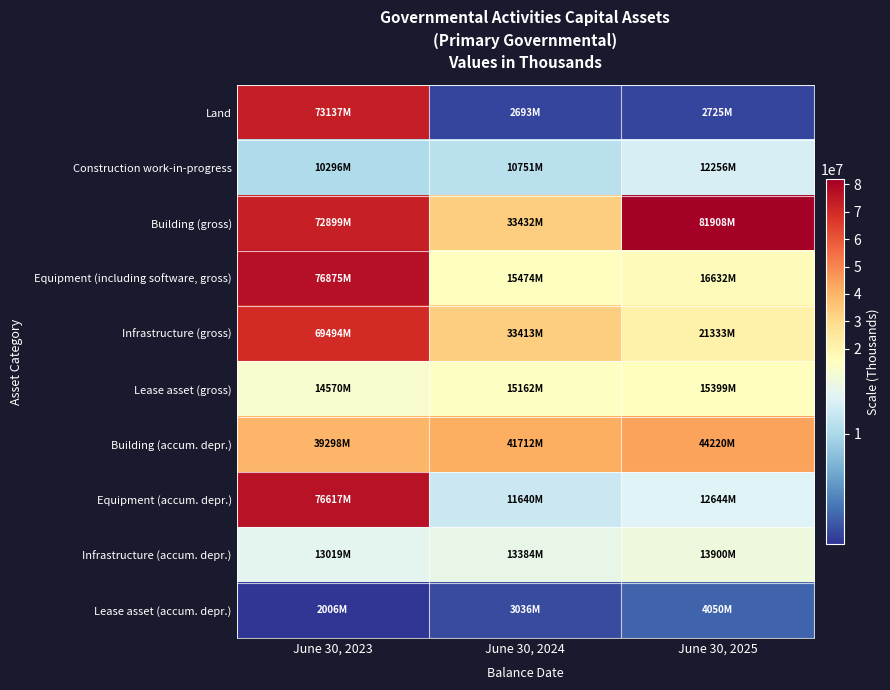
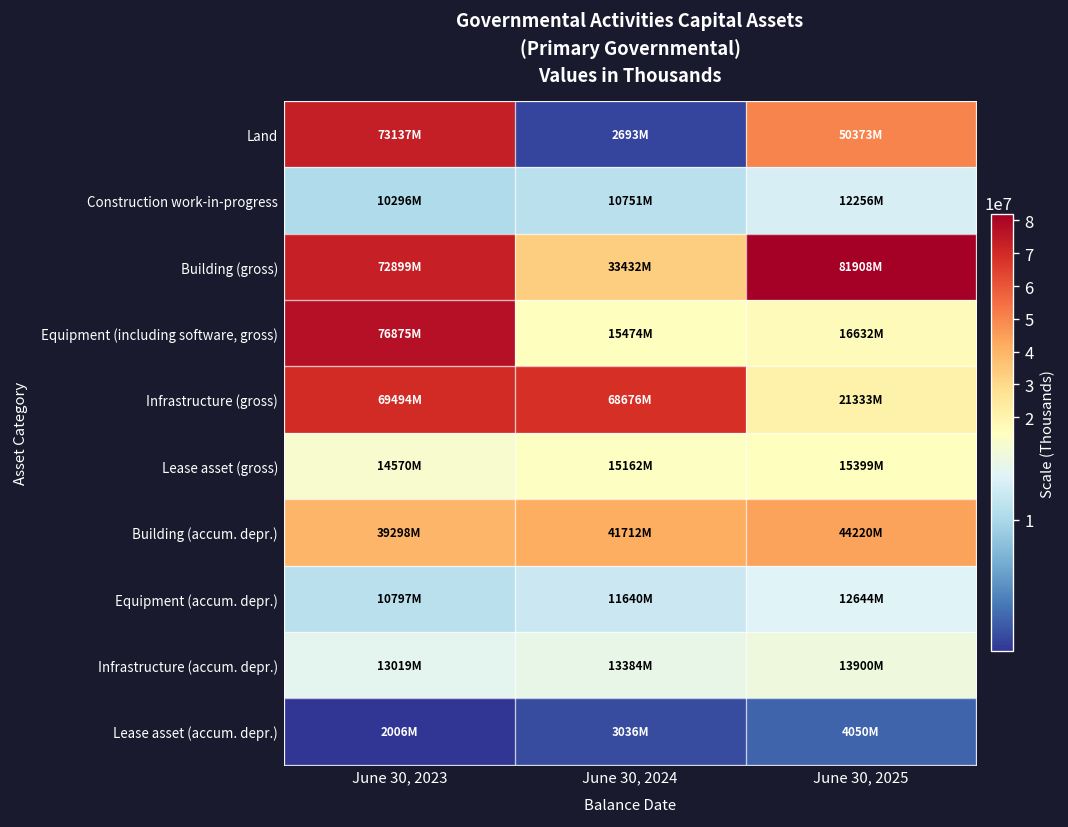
Land, June 30, 2025: 2725M -> 50373M
Infrastructure (gross), June 30, 2024: 33413M -> 68676M
Equipment (accum. depr.), June 30, 2023: 76617M -> 10797M
